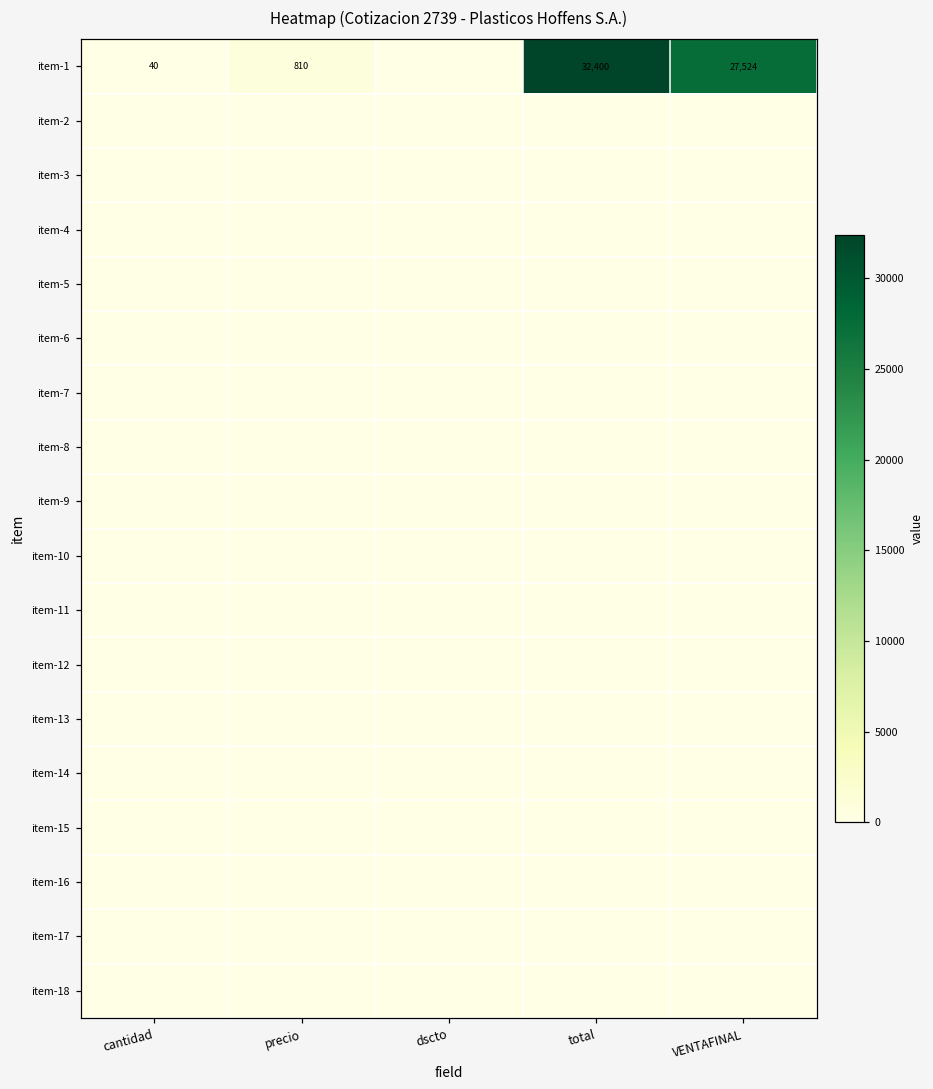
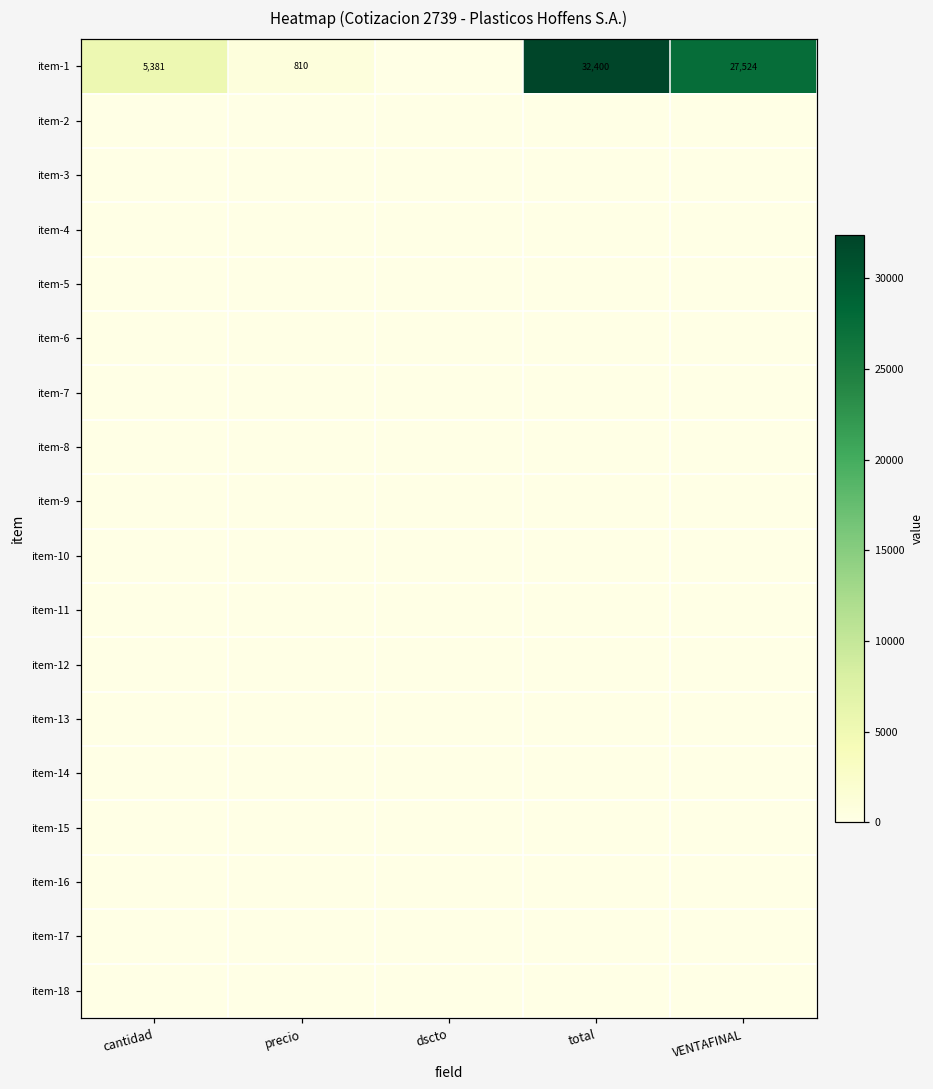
item-1, cantidad: 40 -> 5,381
